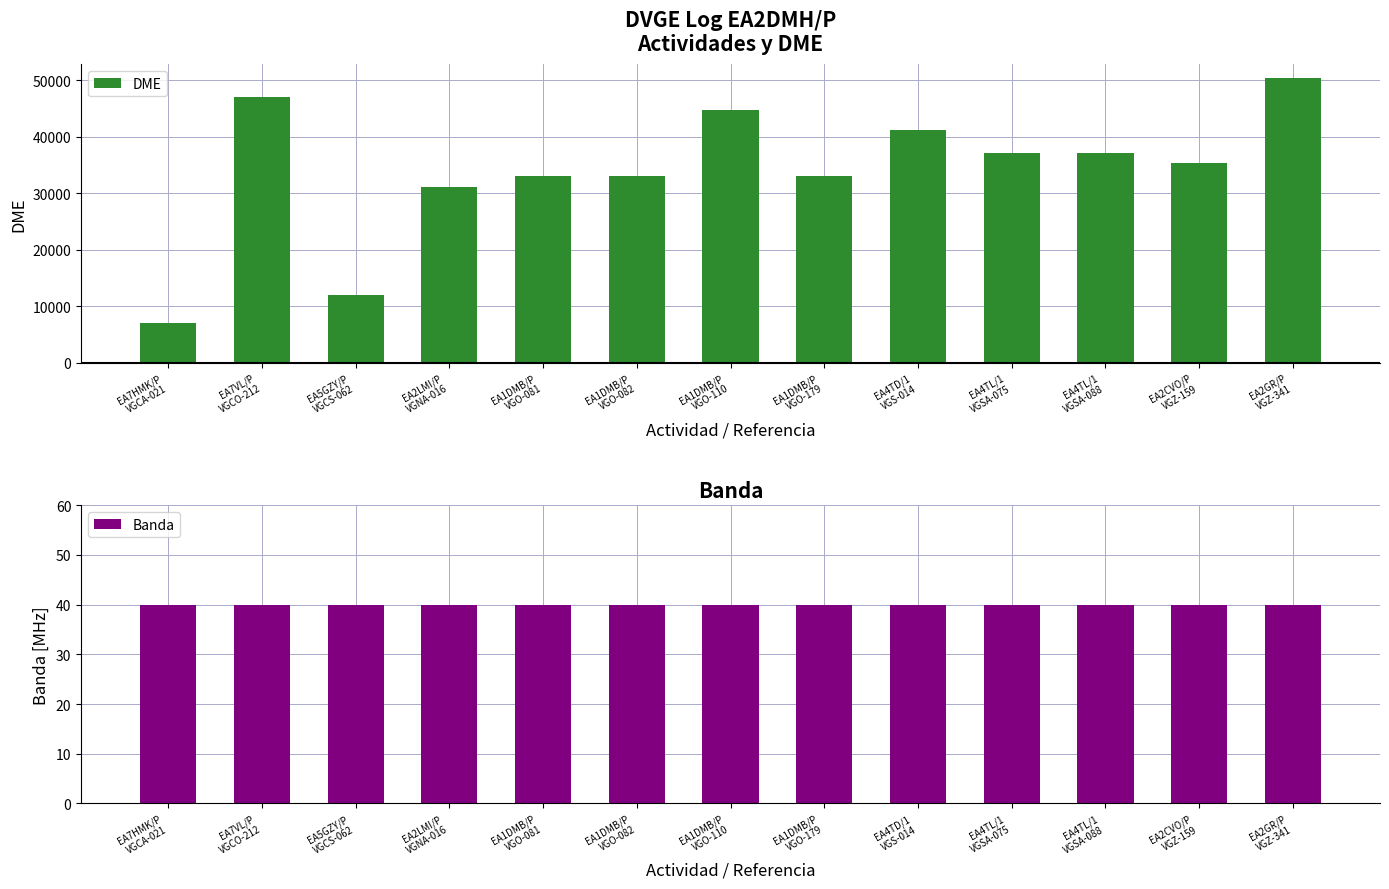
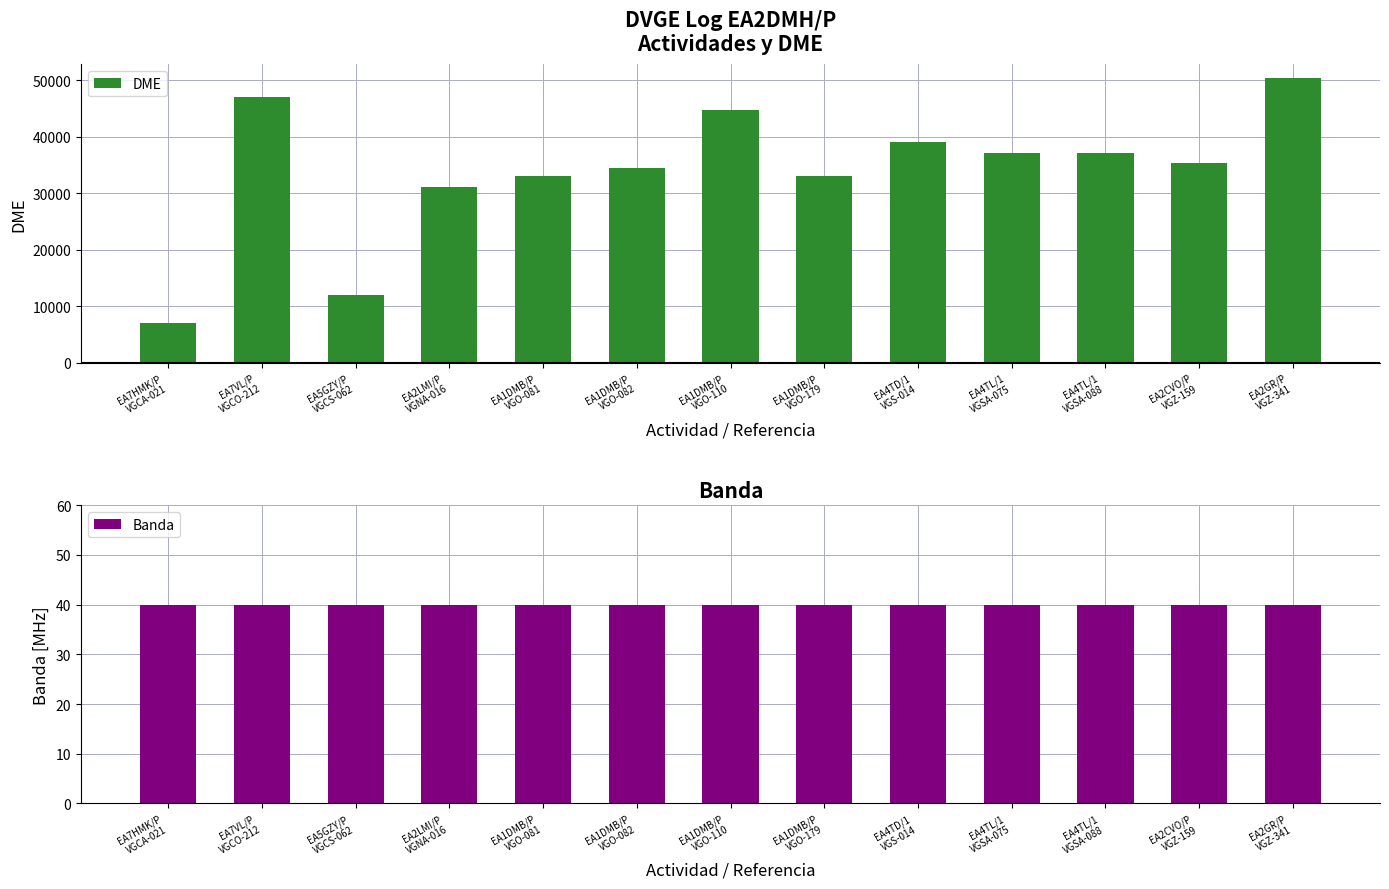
DVGE Log EA2DMH/P Actividades y DME, EA1DMB/P VGO-082: 33000 -> 34000
DVGE Log EA2DMH/P Actividades y DME, EA4TD/1 VGS-014: 41000 -> 39000
